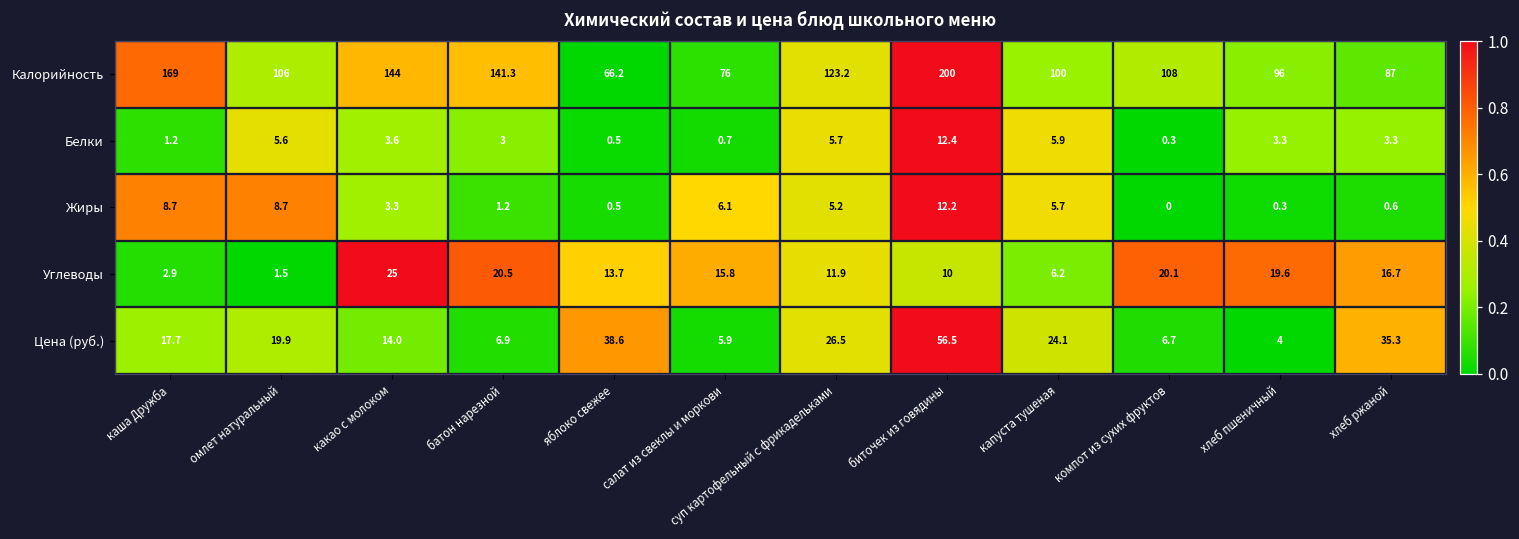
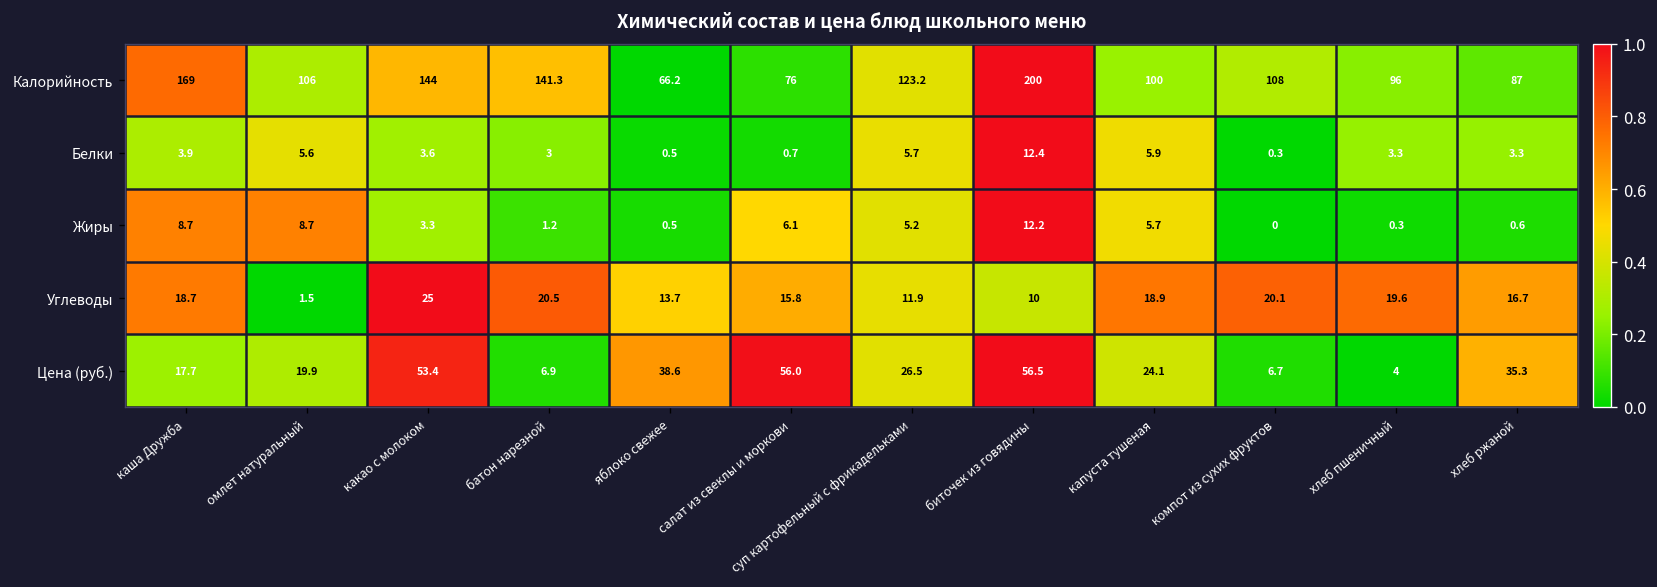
Белки, каша Дружба: 1.2 -> 3.9
Углеводы, каша Дружба: 2.9 -> 18.7
Углеводы, капуста тушеная: 6.2 -> 18.9
Цена (руб.), какао с молоком: 14.0 -> 53.4
Цена (руб.), салат из свеклы и моркови: 5.9 -> 56.0
